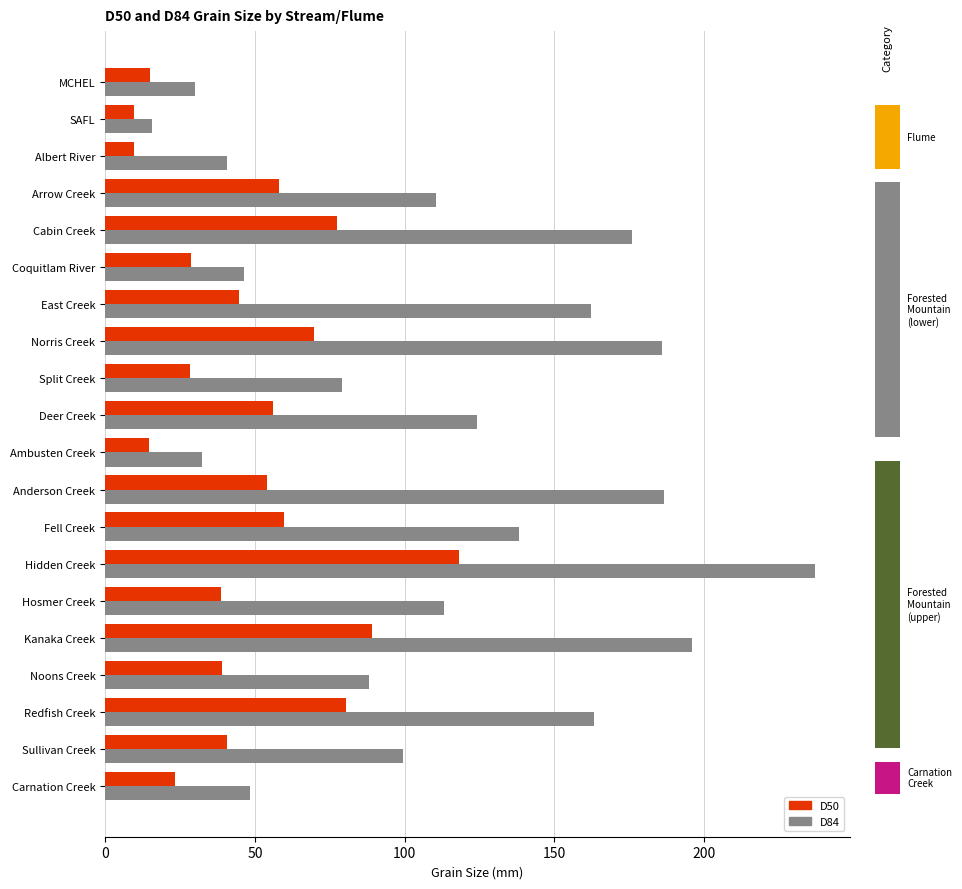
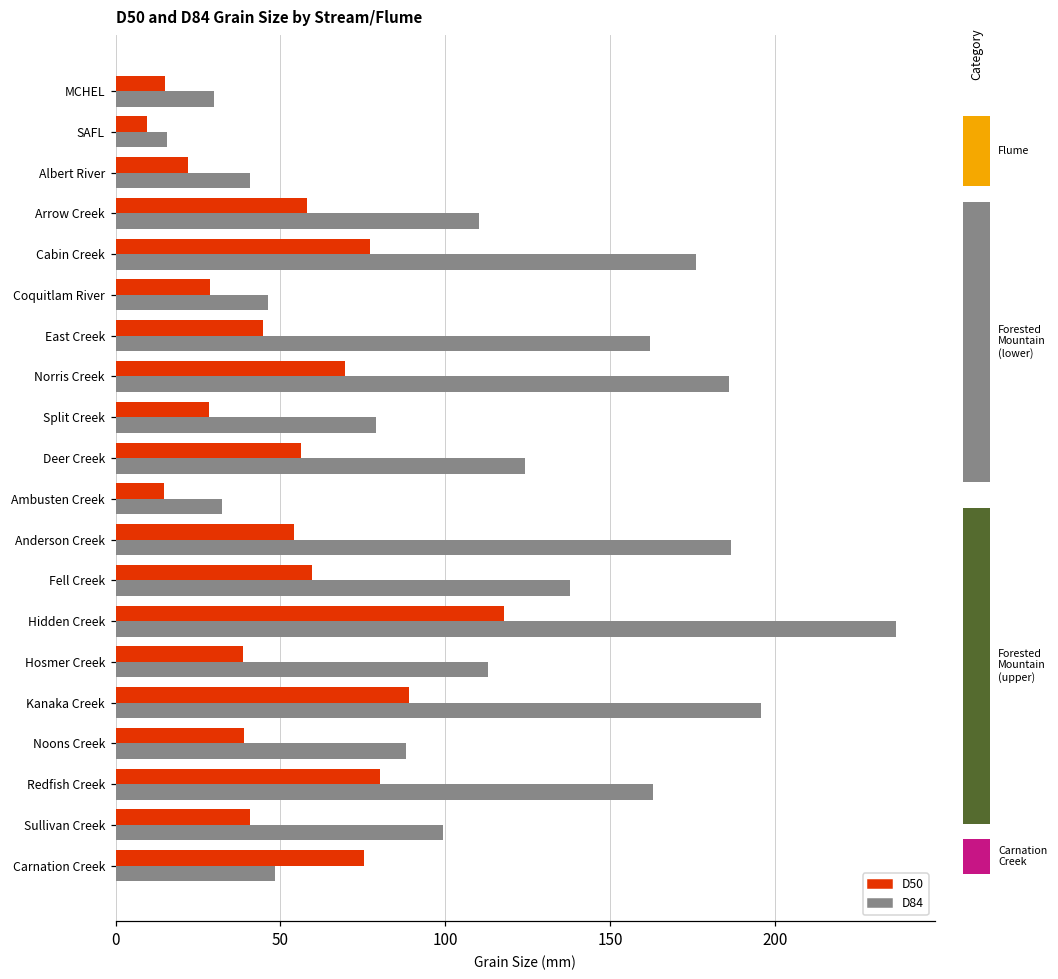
D50 and D84 Grain Size by Stream/Flume, D50, Albert River: 10 -> 22
D50 and D84 Grain Size by Stream/Flume, D50, Carnation Creek: 23 -> 76
